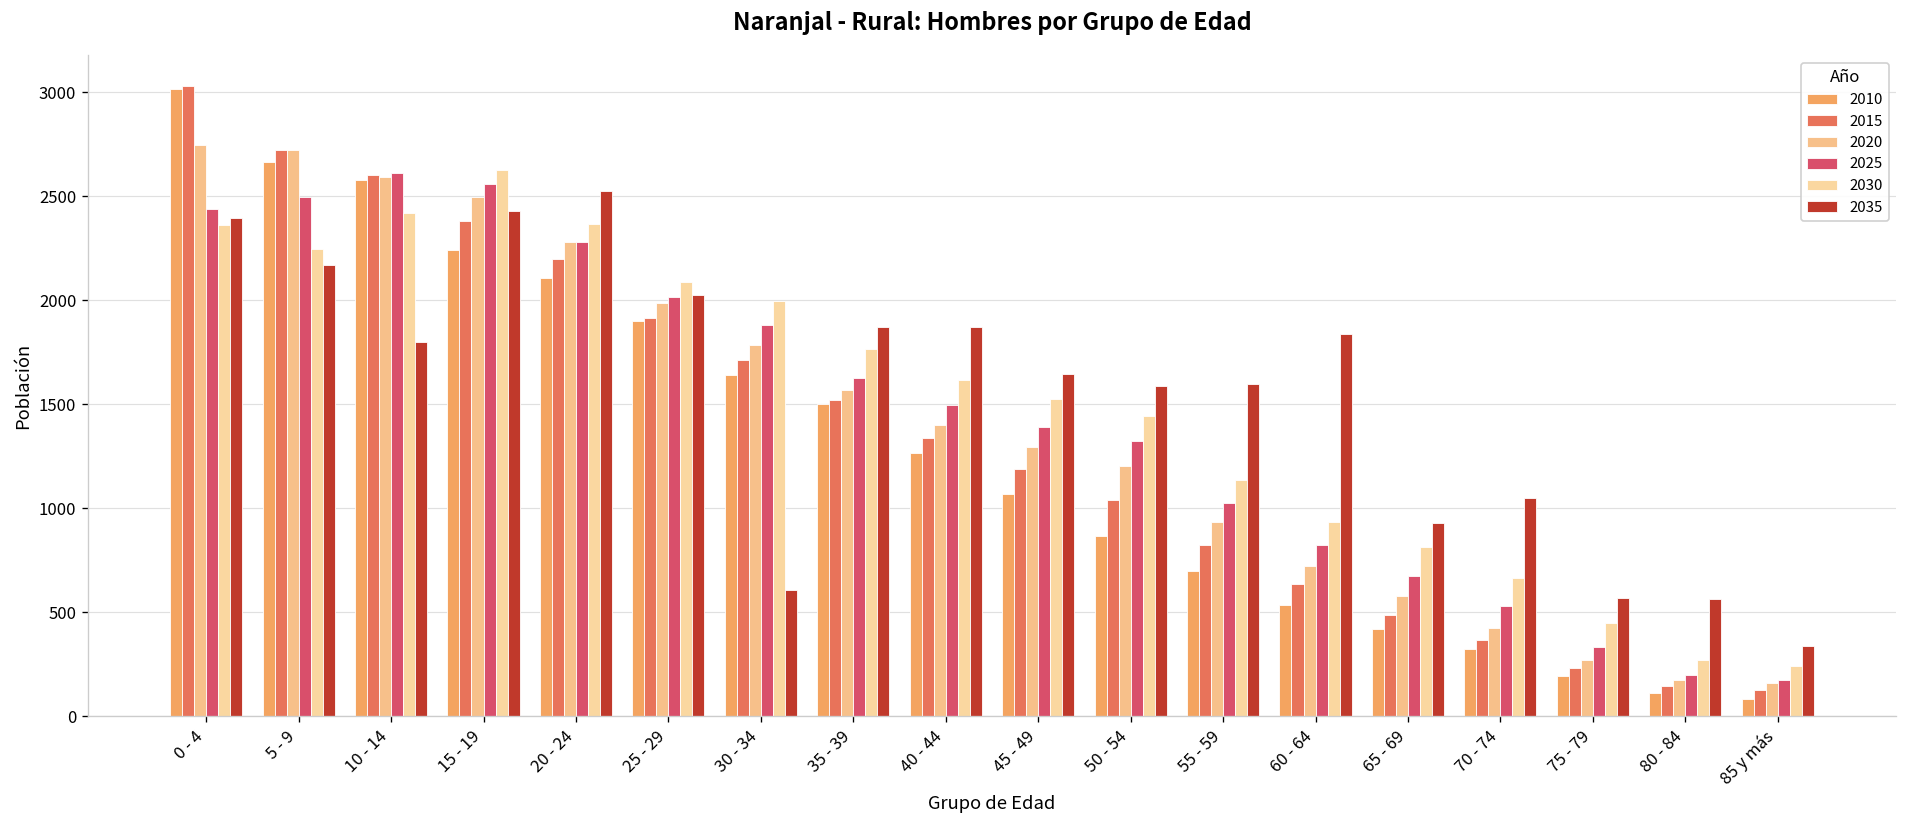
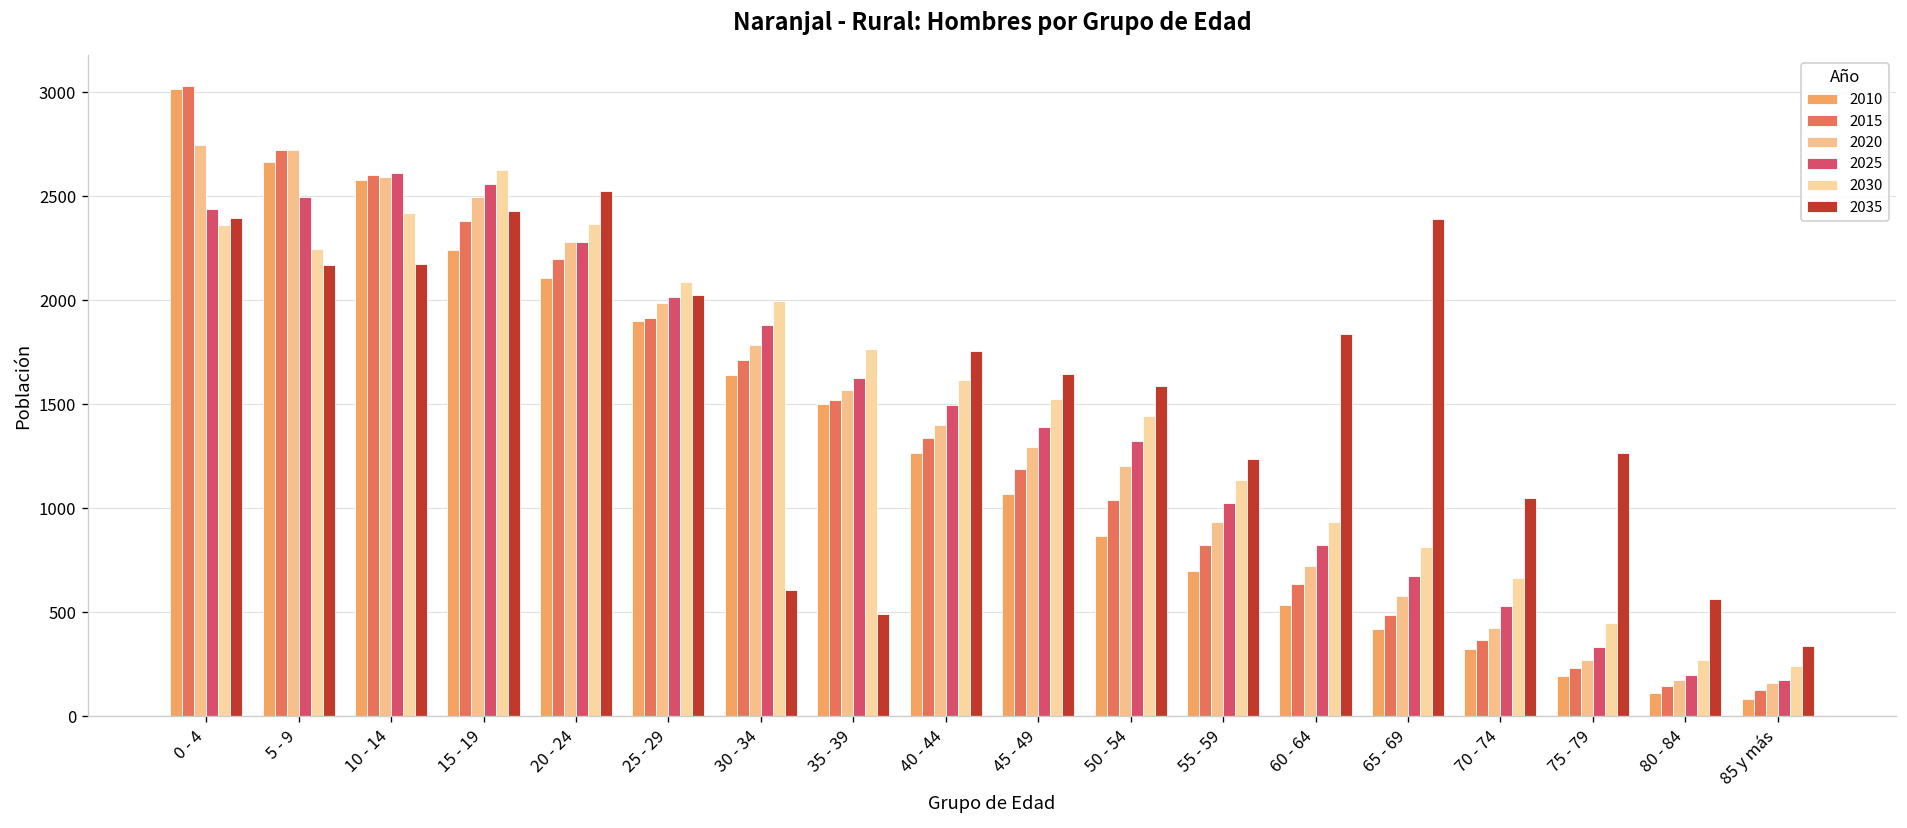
2035, 10 - 14: 1800 -> 2170
2035, 35 - 39: 1870 -> 490
2035, 40 - 44: 1870 -> 1750
2035, 55 - 59: 1600 -> 1240
2035, 65 - 69: 930 -> 2390
2035, 75 - 79: 570 -> 1270
